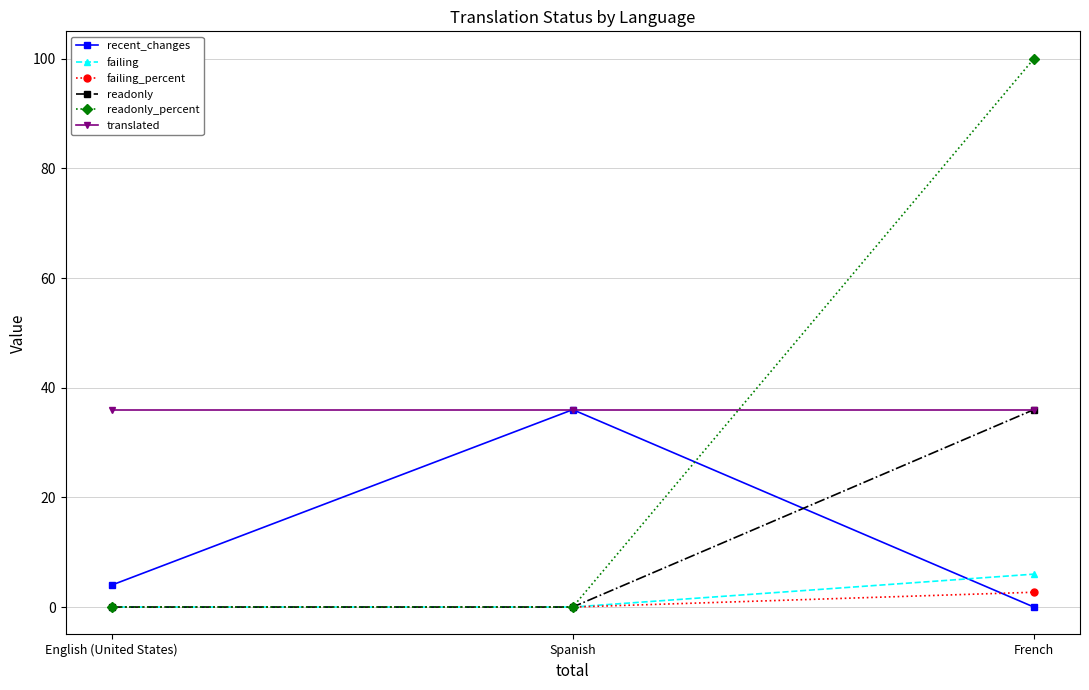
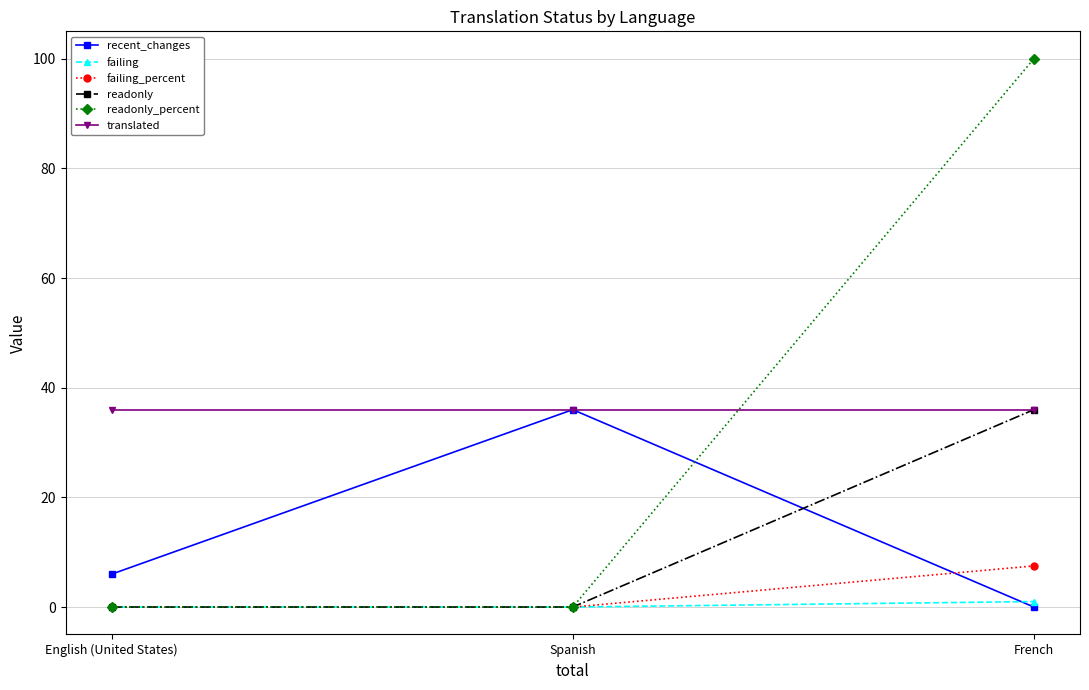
recent_changes, English (United States): 4 -> 6
failing, French: 6 -> 1
failing_percent, French: 3 -> 8
